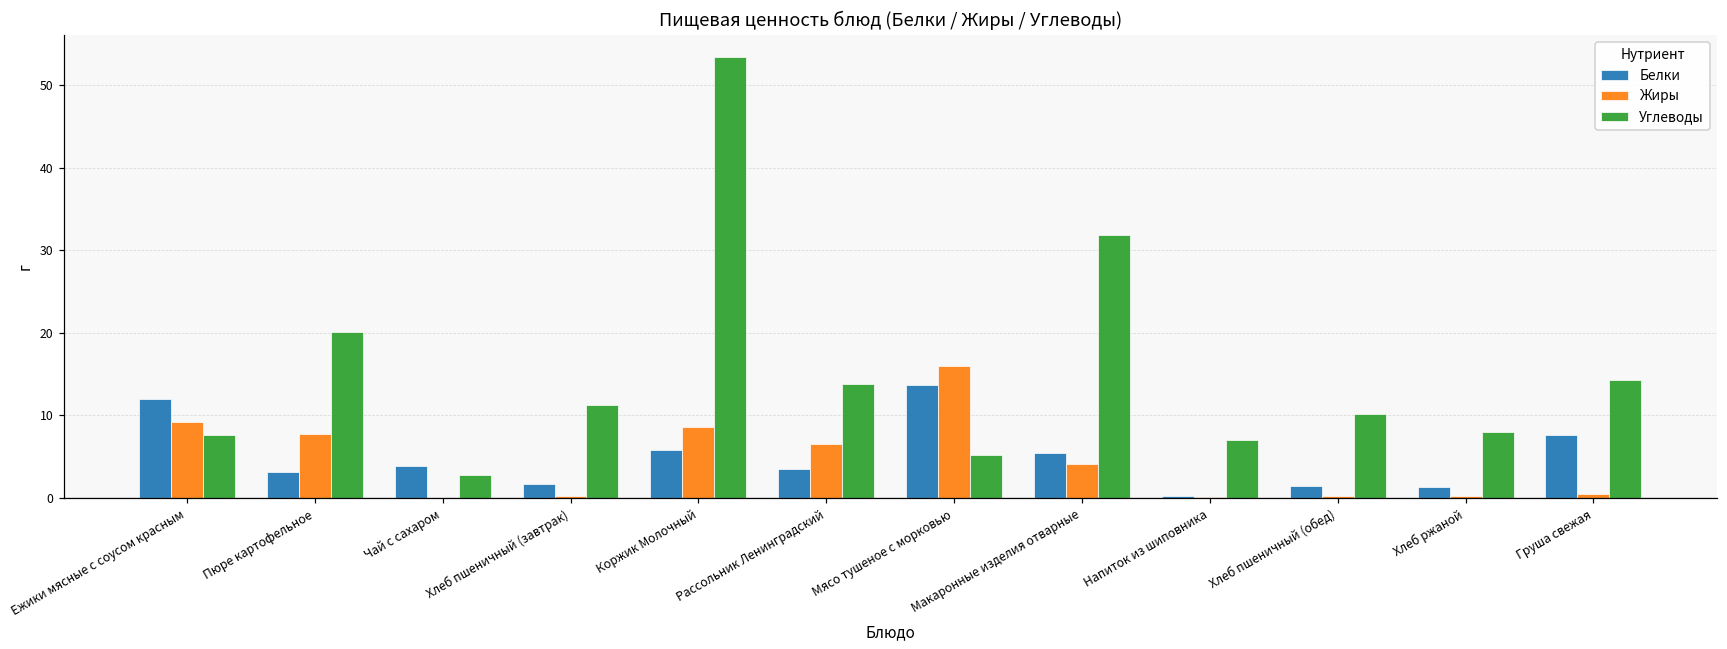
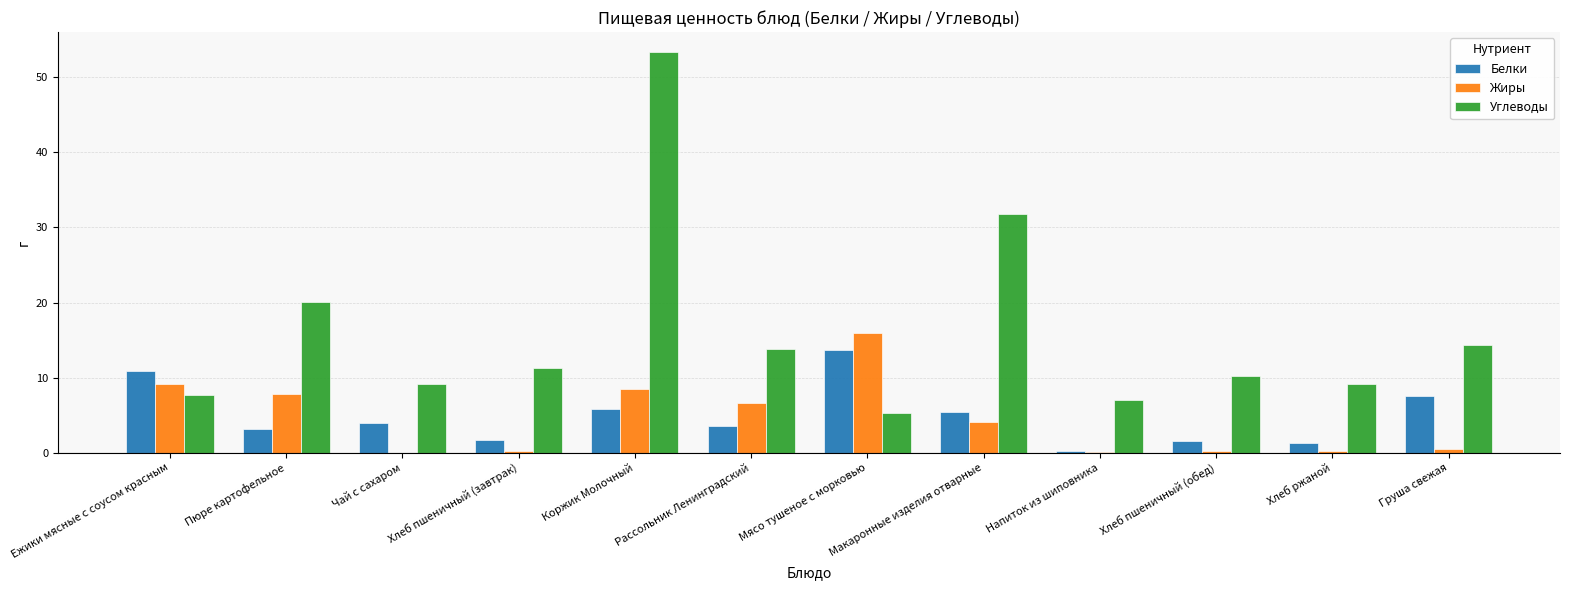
Белки, Ежики мясные с соусом красным: 12 -> 11
Углеводы, Чай с сахаром: 3 -> 9
Углеводы, Хлеб ржаной: 8 -> 9
